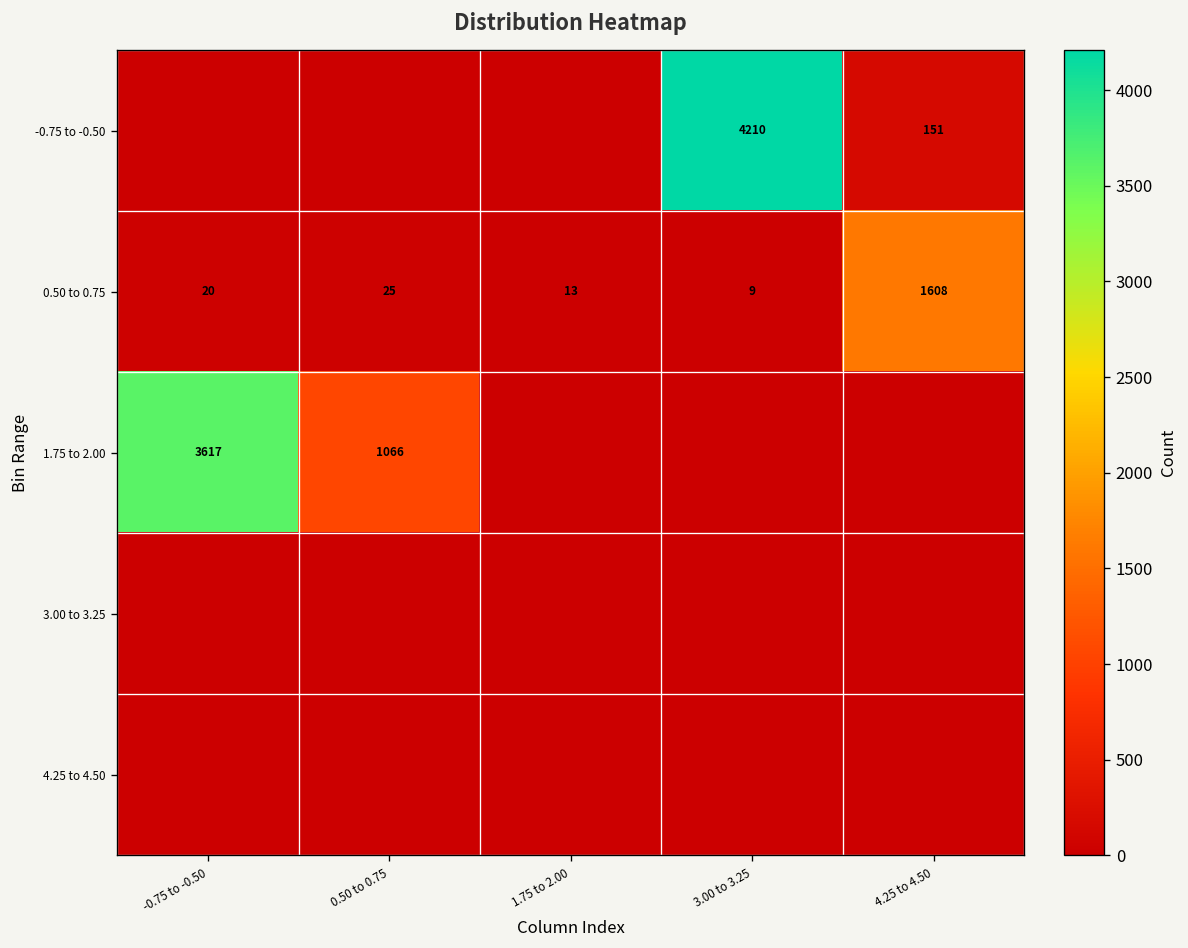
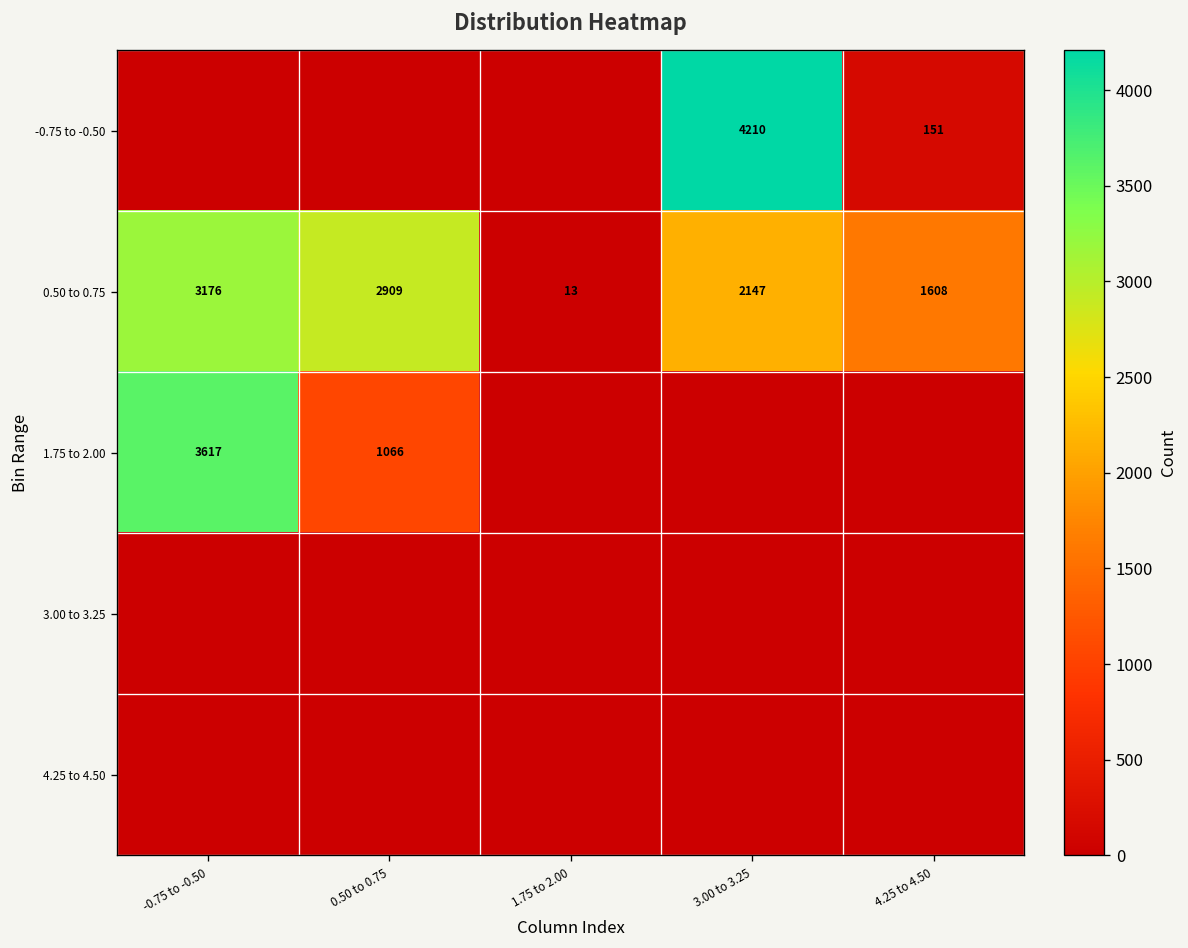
0.50 to 0.75, -0.75 to -0.50: 20 -> 3176
0.50 to 0.75, 0.50 to 0.75: 25 -> 2909
0.50 to 0.75, 3.00 to 3.25: 9 -> 2147
